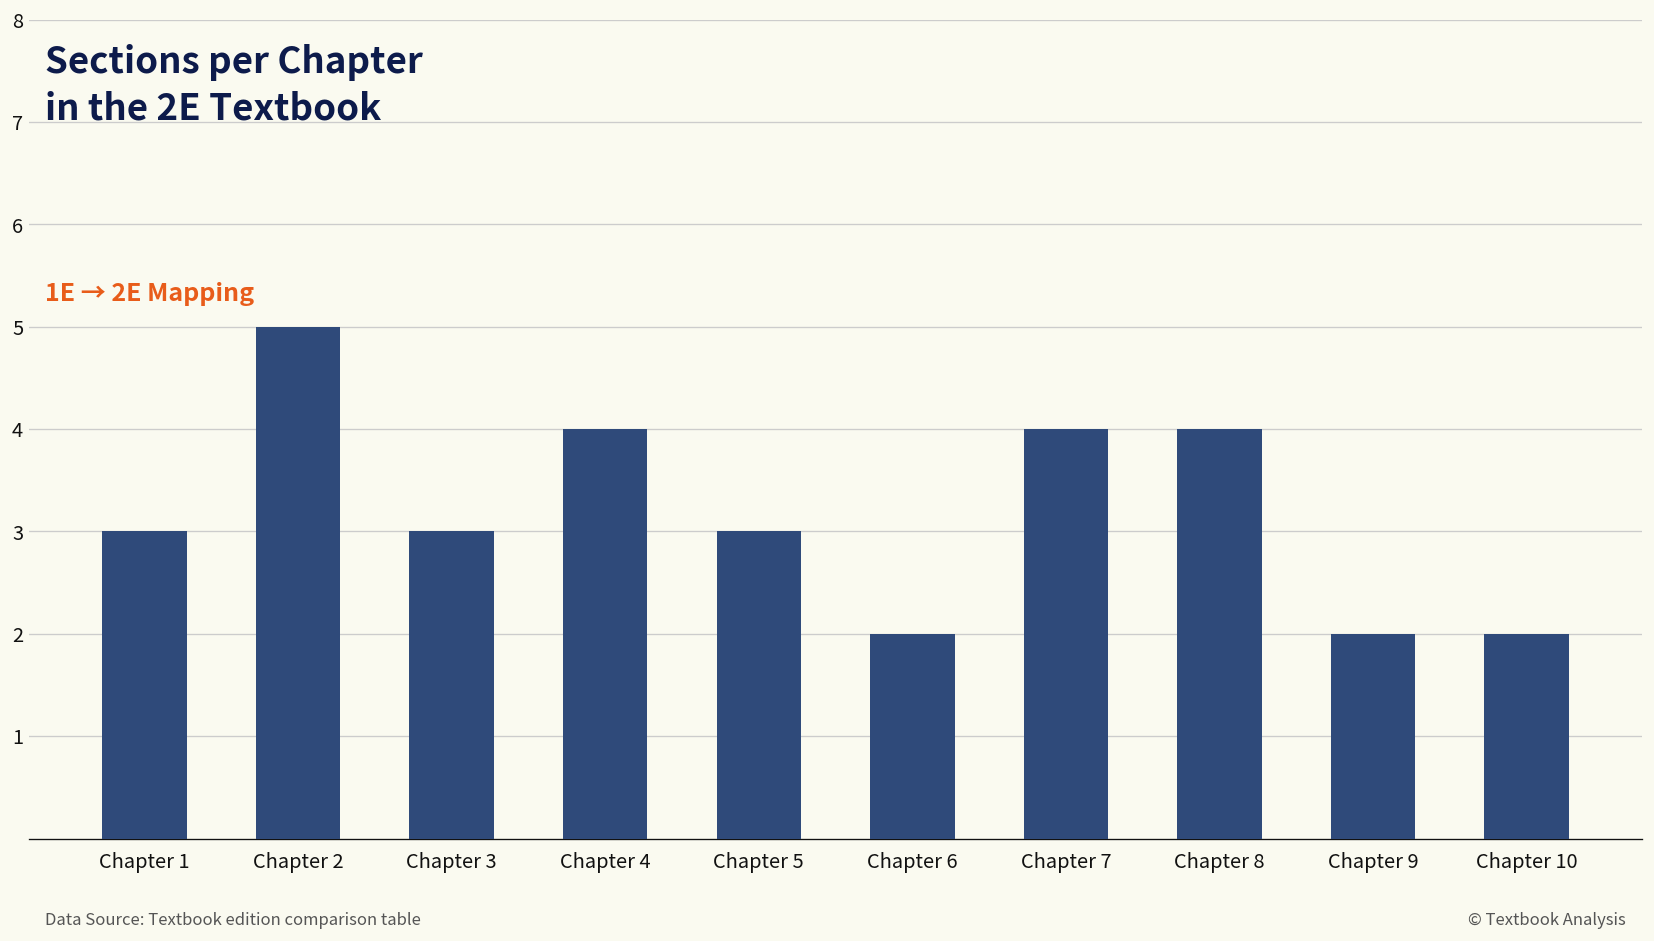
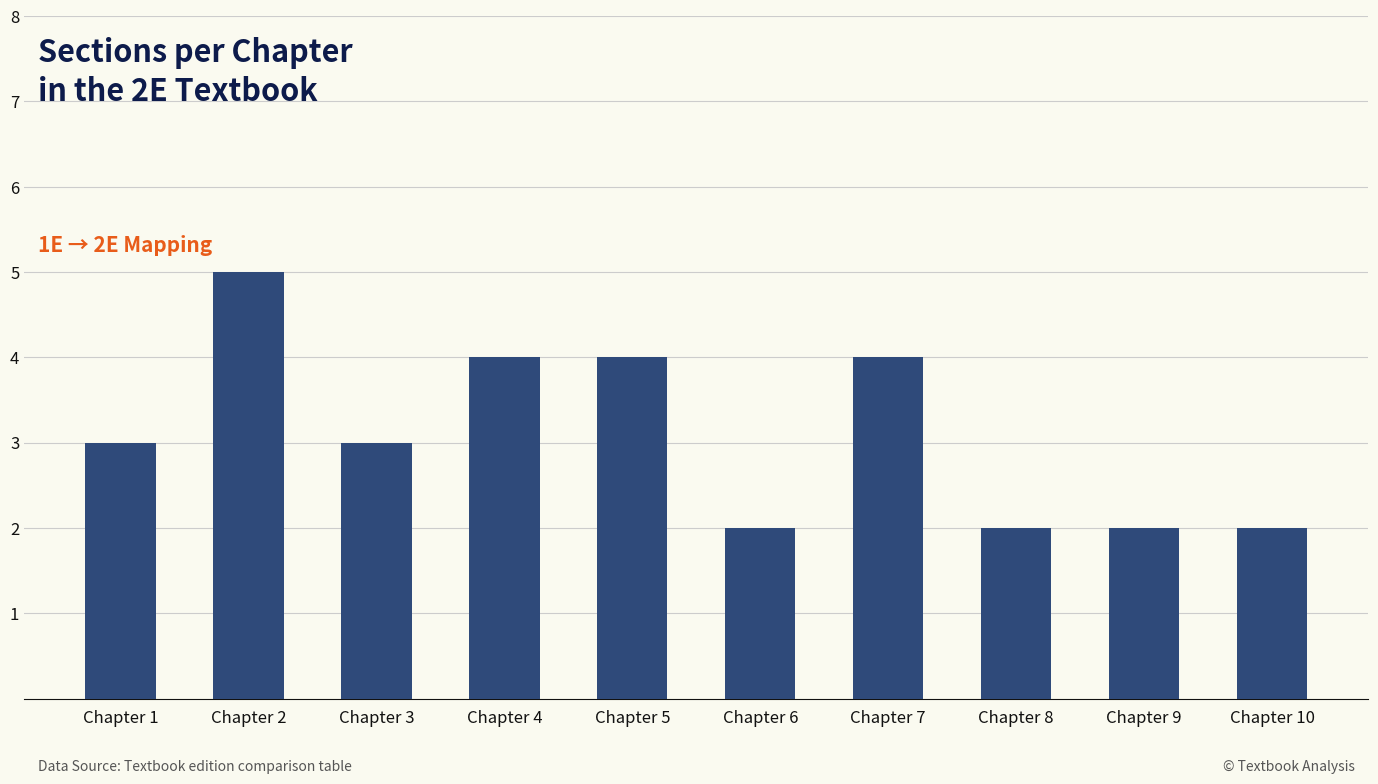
Chapter 5: 3 -> 4
Chapter 8: 4 -> 2
